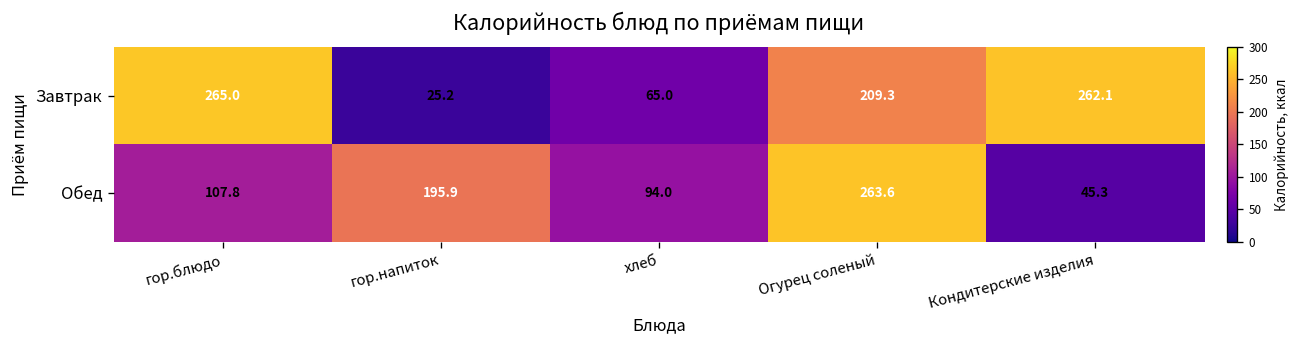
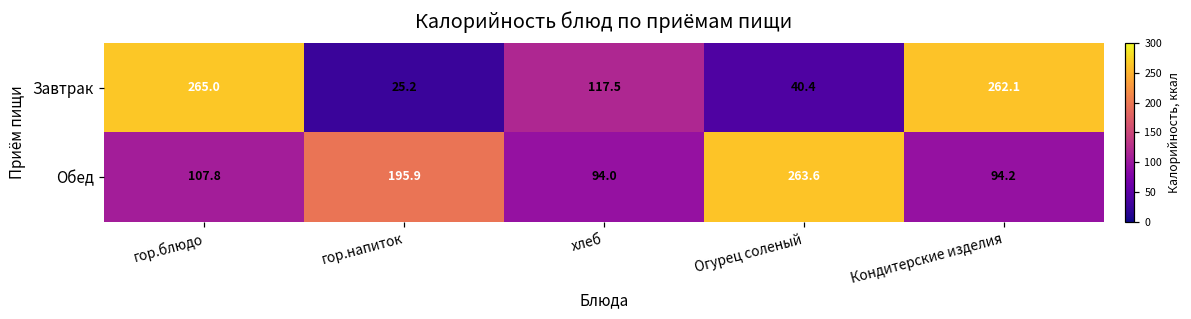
Завтрак, хлеб: 65.0 -> 117.5
Завтрак, Огурец соленый: 209.3 -> 40.4
Обед, Кондитерские изделия: 45.3 -> 94.2
